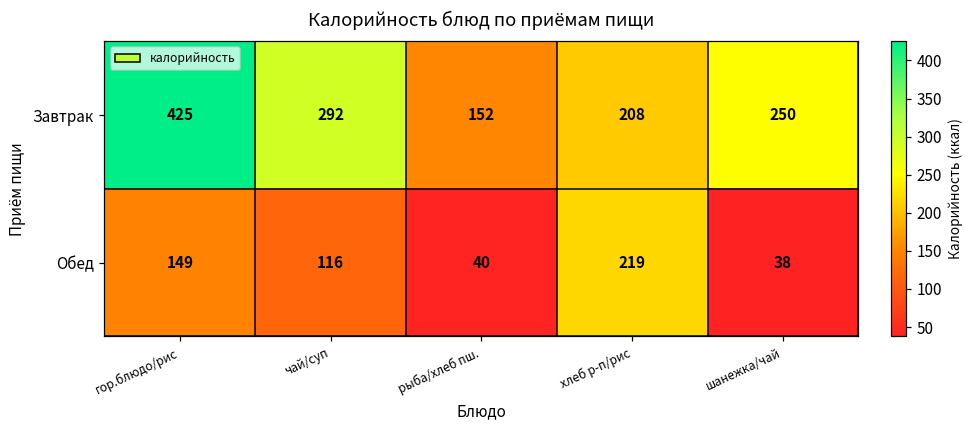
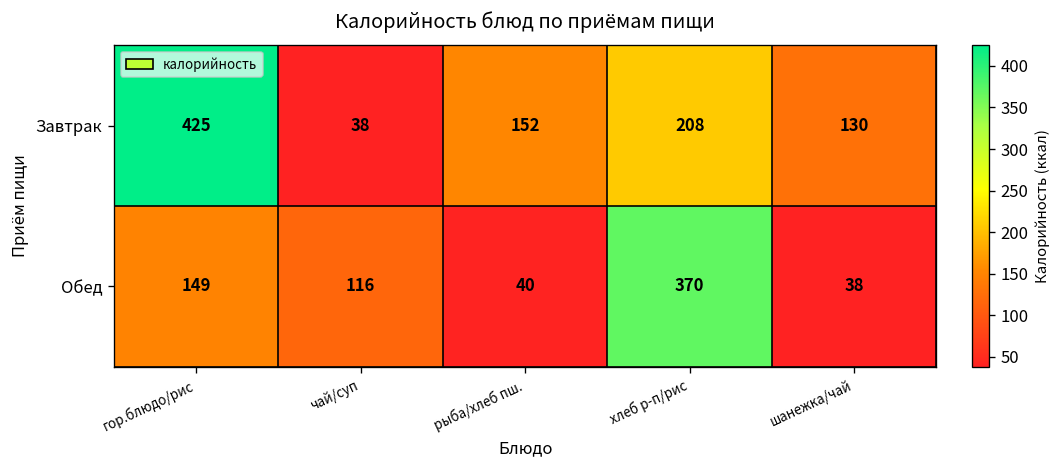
Завтрак, чай/суп: 292 -> 38
Завтрак, шанежка/чай: 250 -> 130
Обед, хлеб р-п/рис: 219 -> 370
